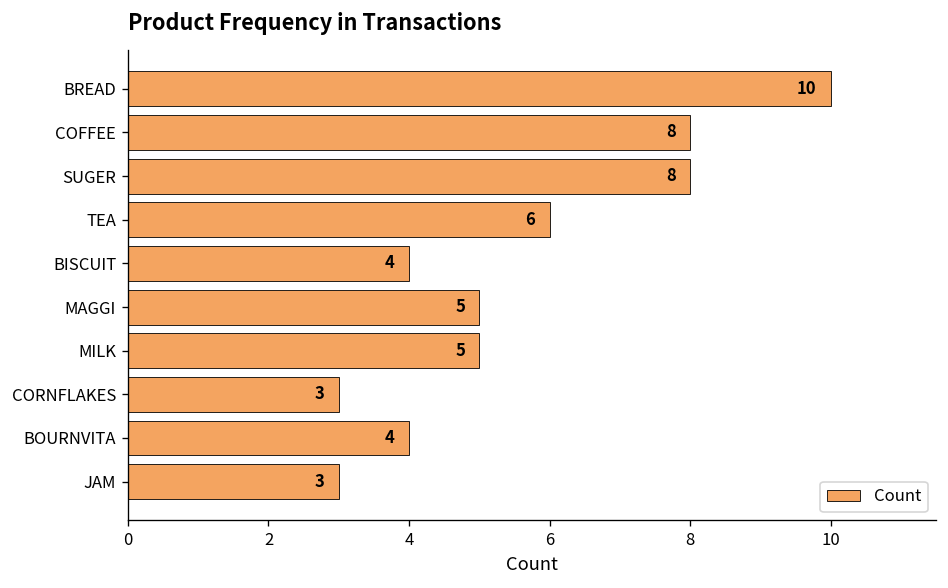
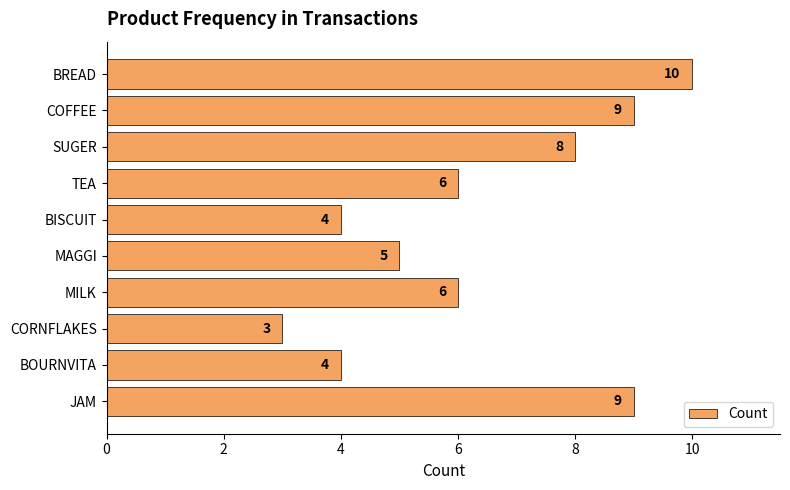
COFFEE: 8 -> 9
MILK: 5 -> 6
JAM: 3 -> 9
